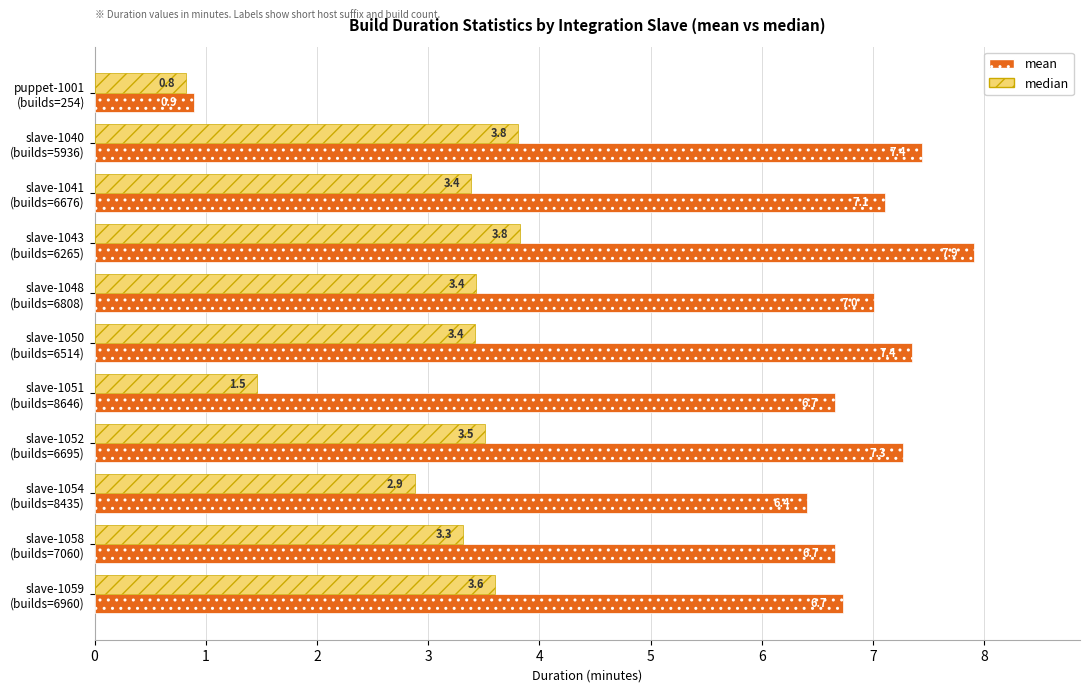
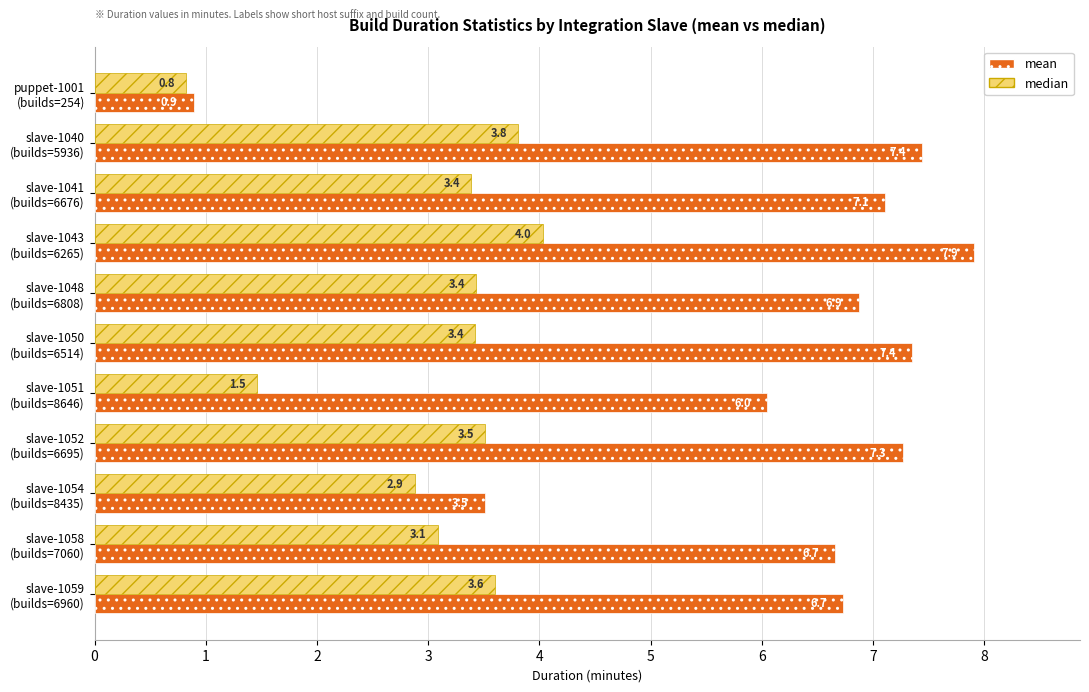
median, slave-1043 (builds=6265): 3.8 -> 4.0
mean, slave-1048 (builds=6808): 7.0 -> 6.9
mean, slave-1051 (builds=8646): 6.7 -> 6.0
mean, slave-1054 (builds=8435): 6.4 -> 3.5
median, slave-1058 (builds=7060): 3.3 -> 3.1
